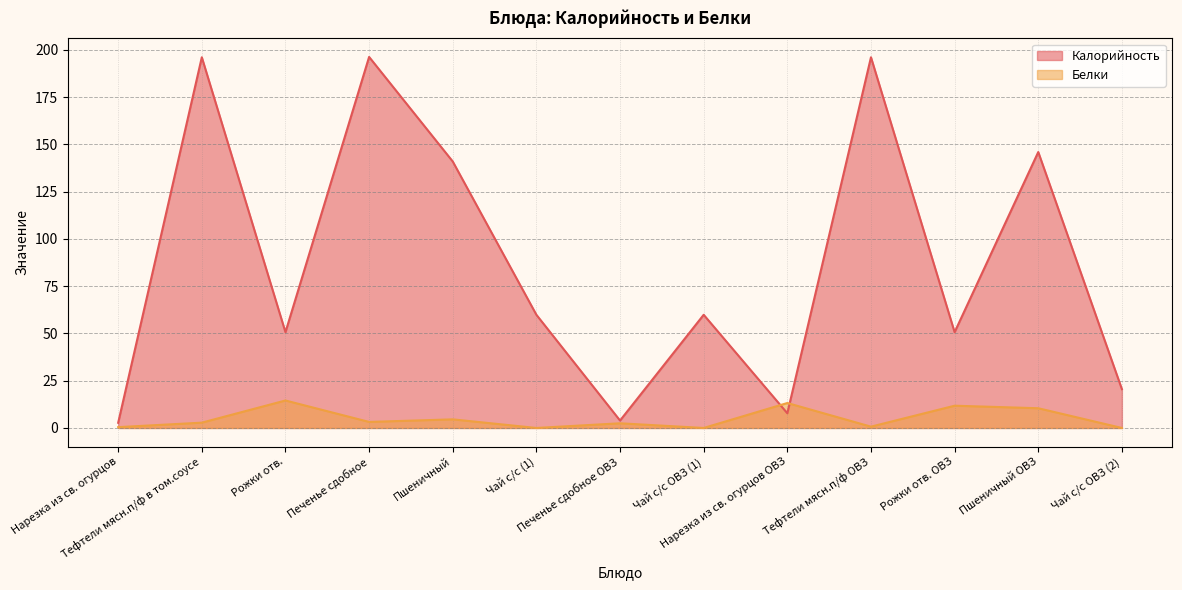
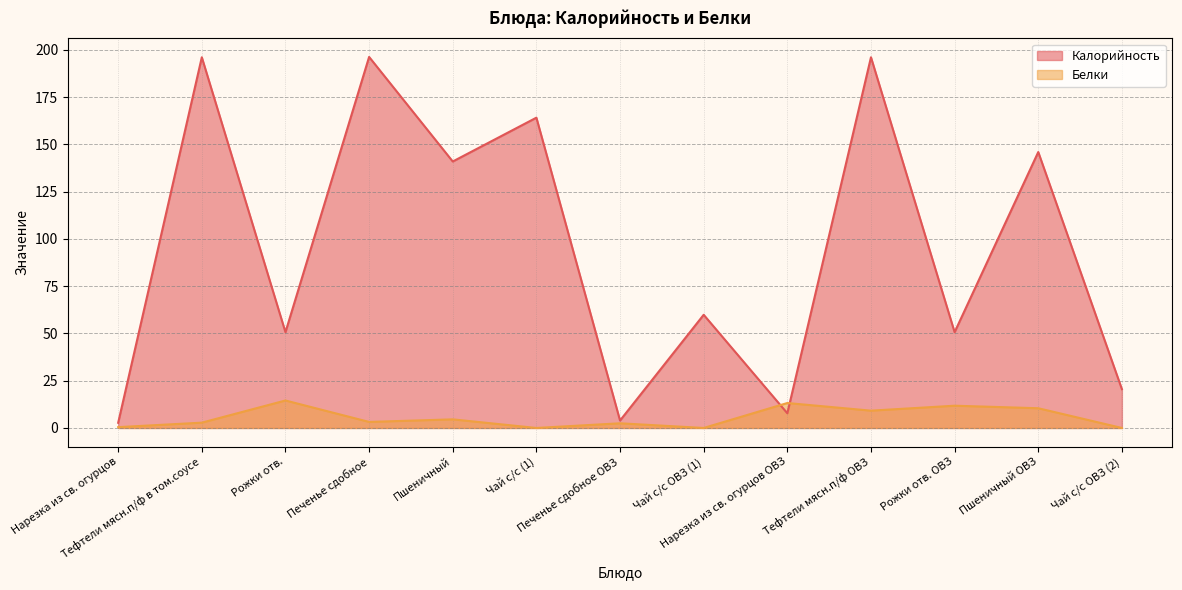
Калорийность, Чай с/с (1): 60 -> 164
Белки, Тефтели мясн.п/ф ОВЗ: 1 -> 9
